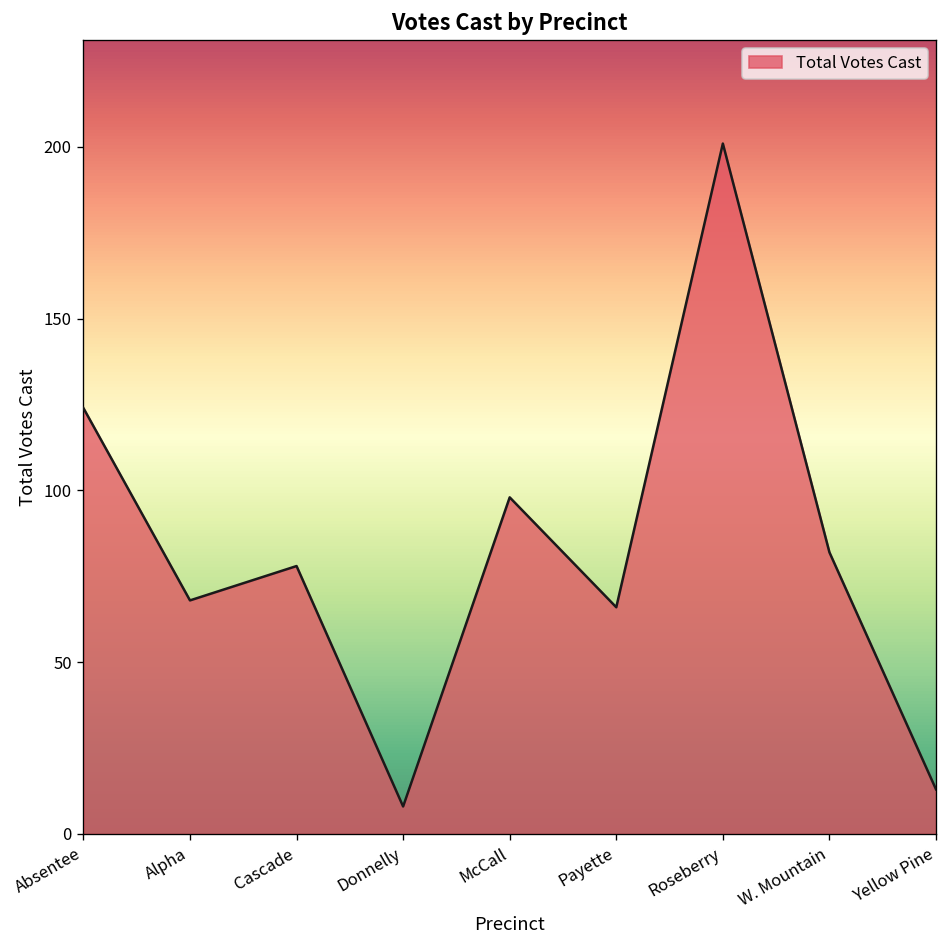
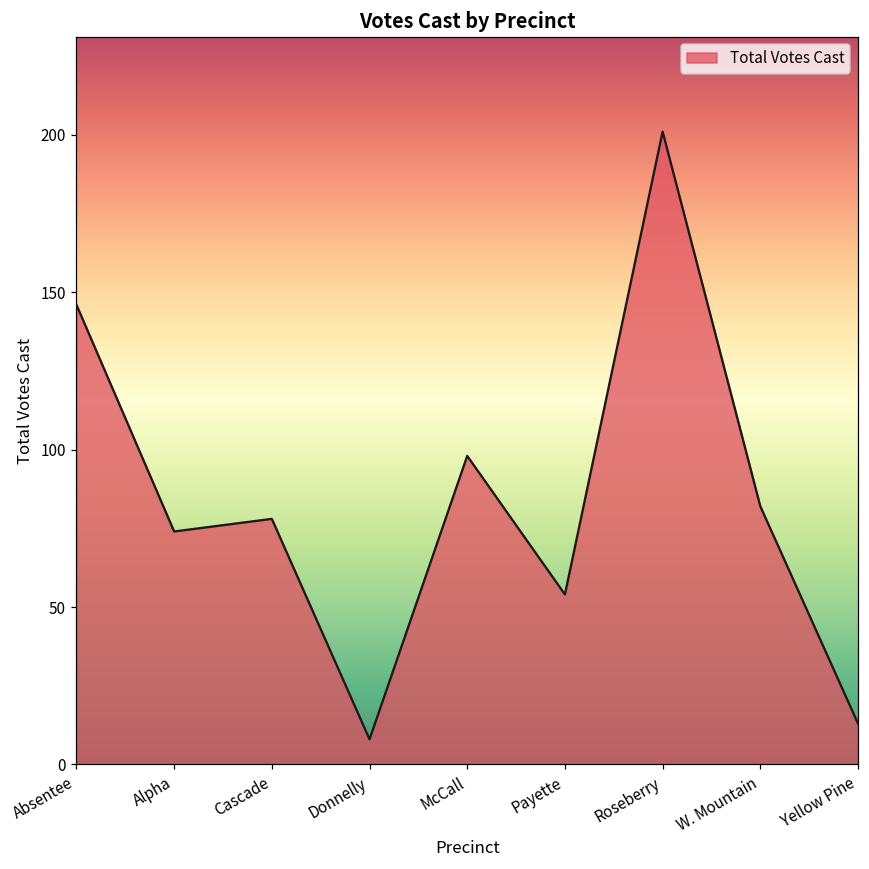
Absentee: 124 -> 146
Alpha: 68 -> 74
Payette: 66 -> 54
